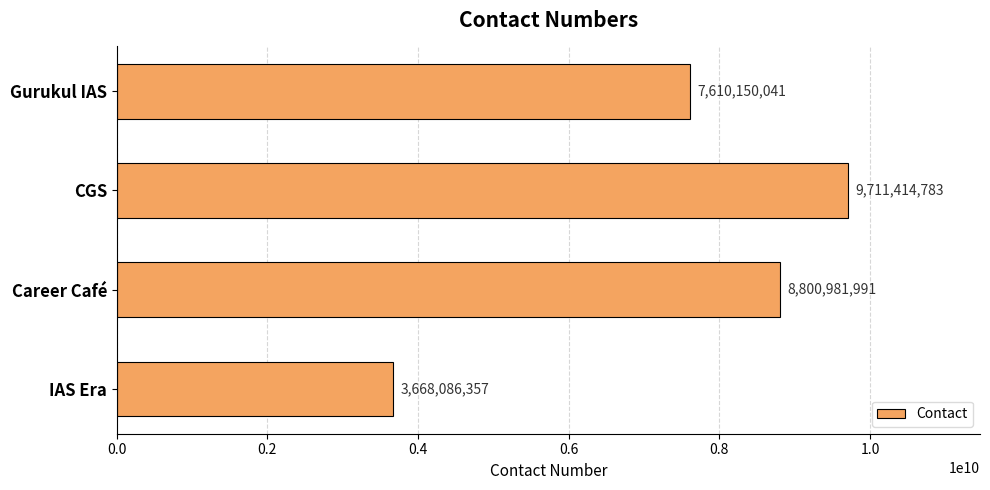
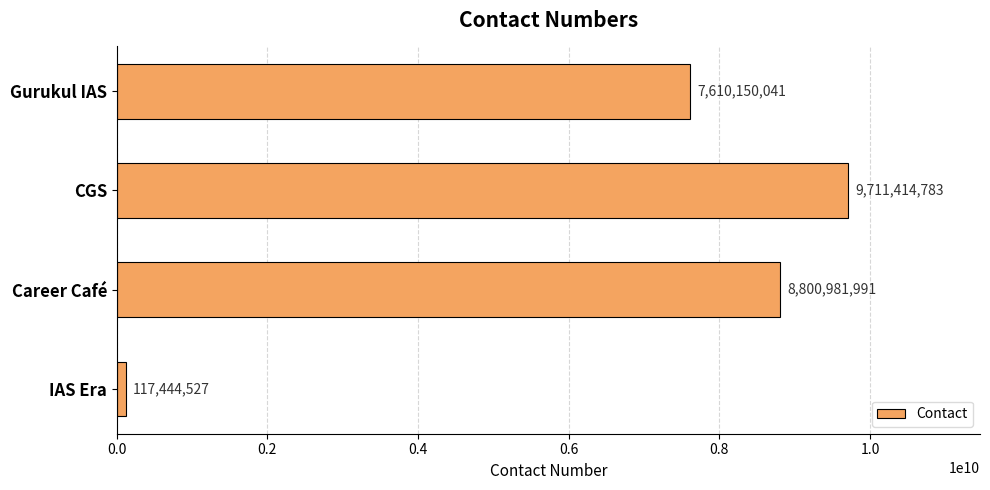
IAS Era: 3,668,086,357 -> 117,444,527
